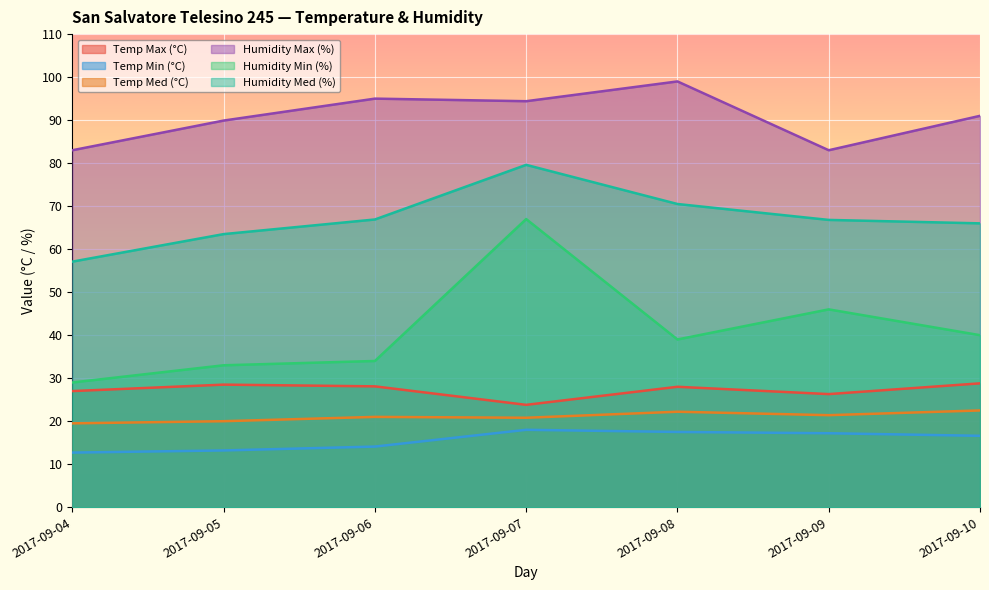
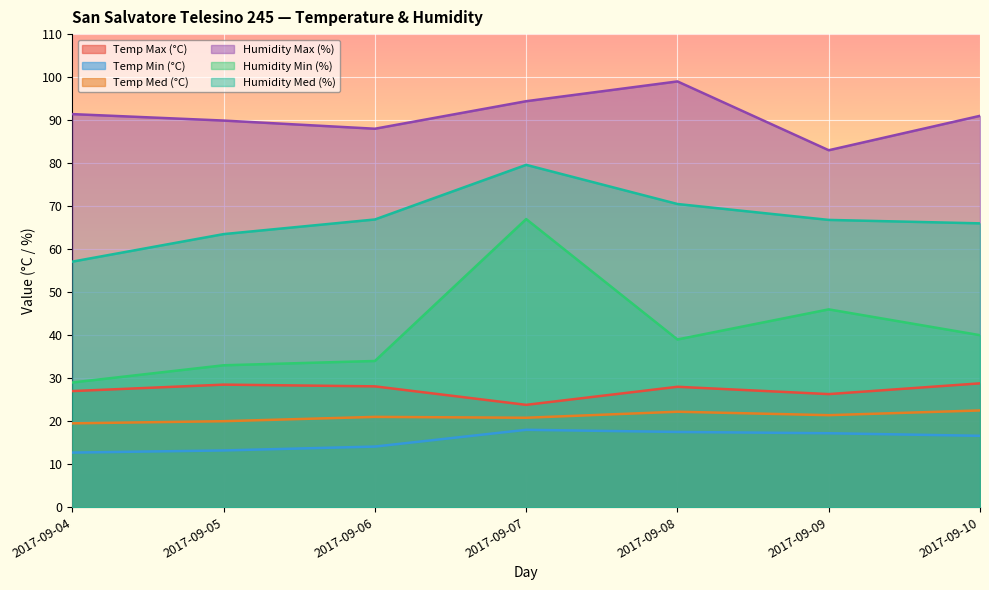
Humidity Max (%), 2017-09-04: 83 -> 91
Humidity Max (%), 2017-09-06: 95 -> 88
